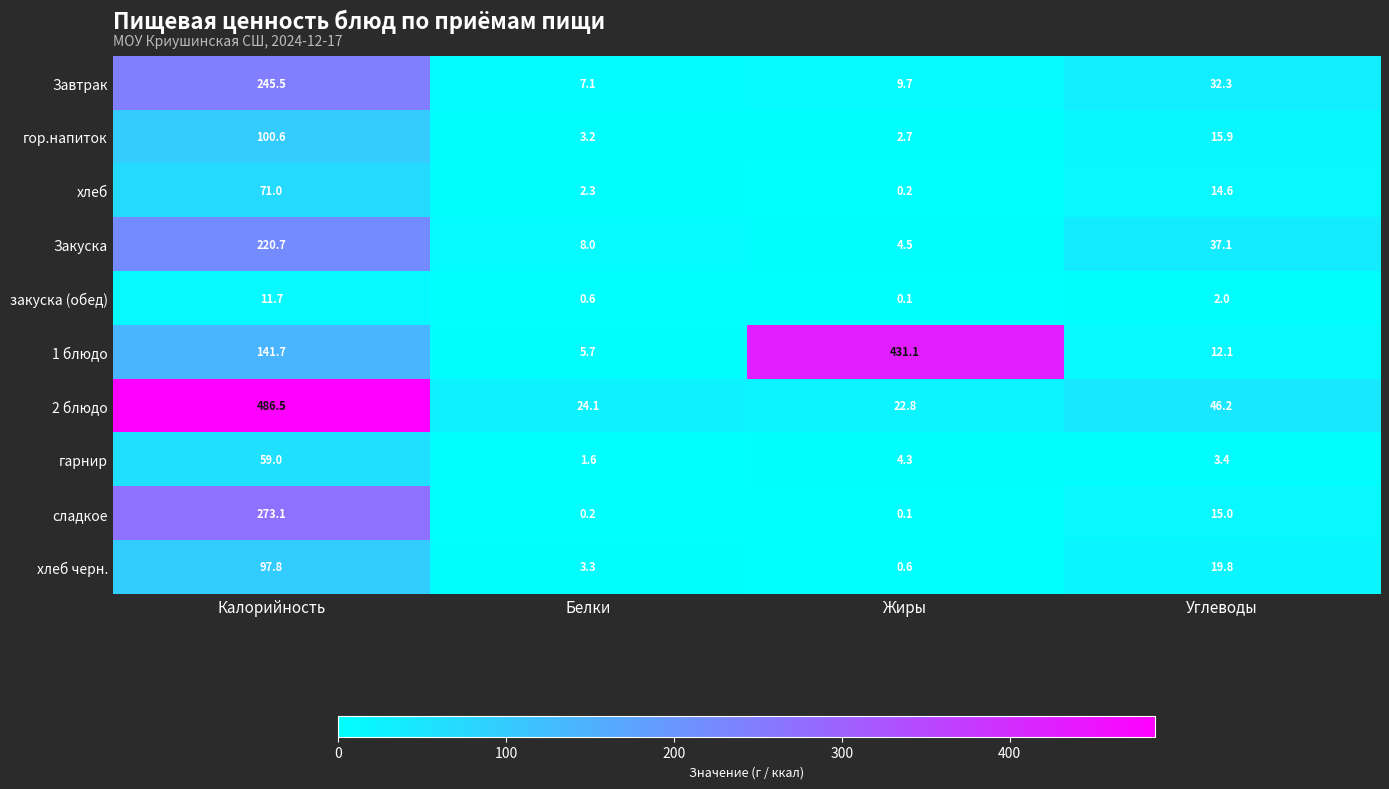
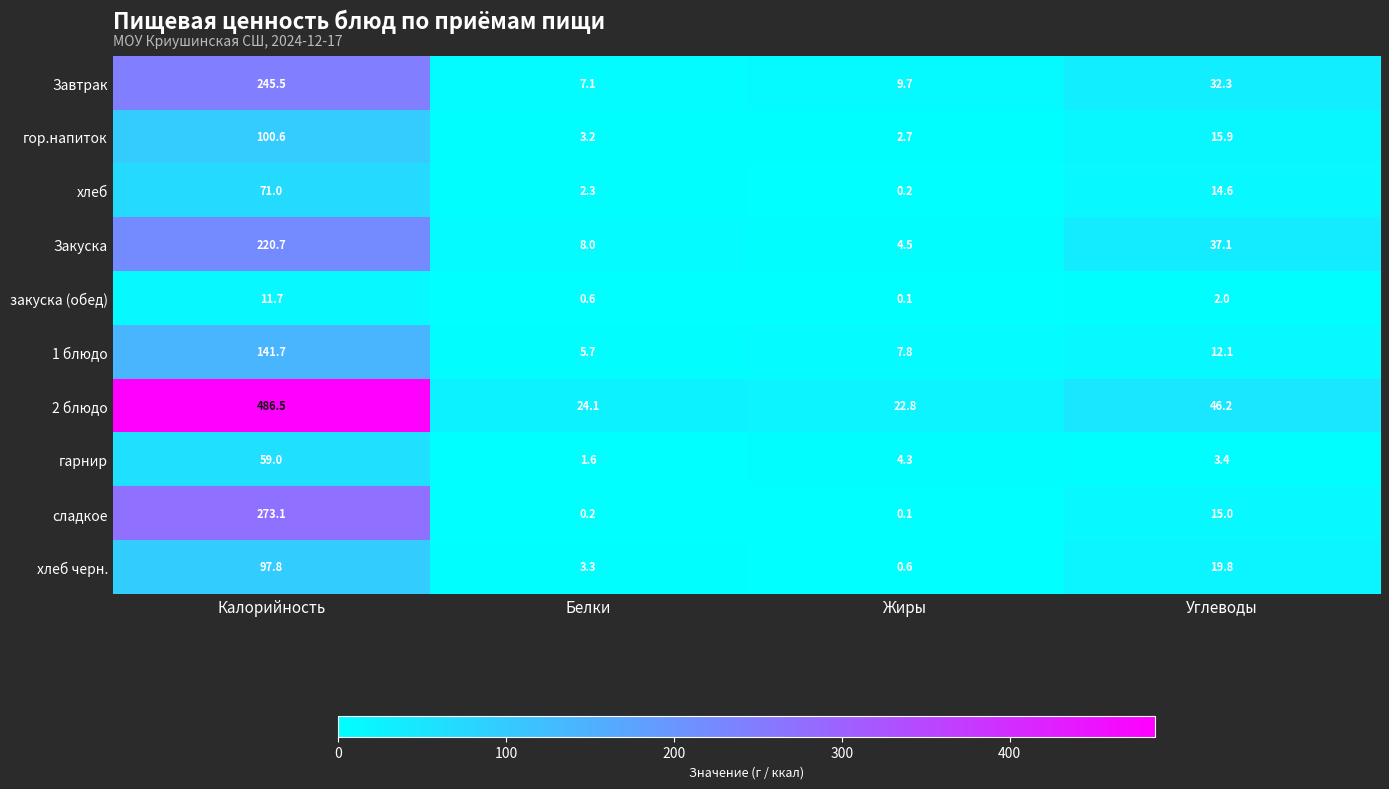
1 блюдо, Жиры: 431.1 -> 7.8
